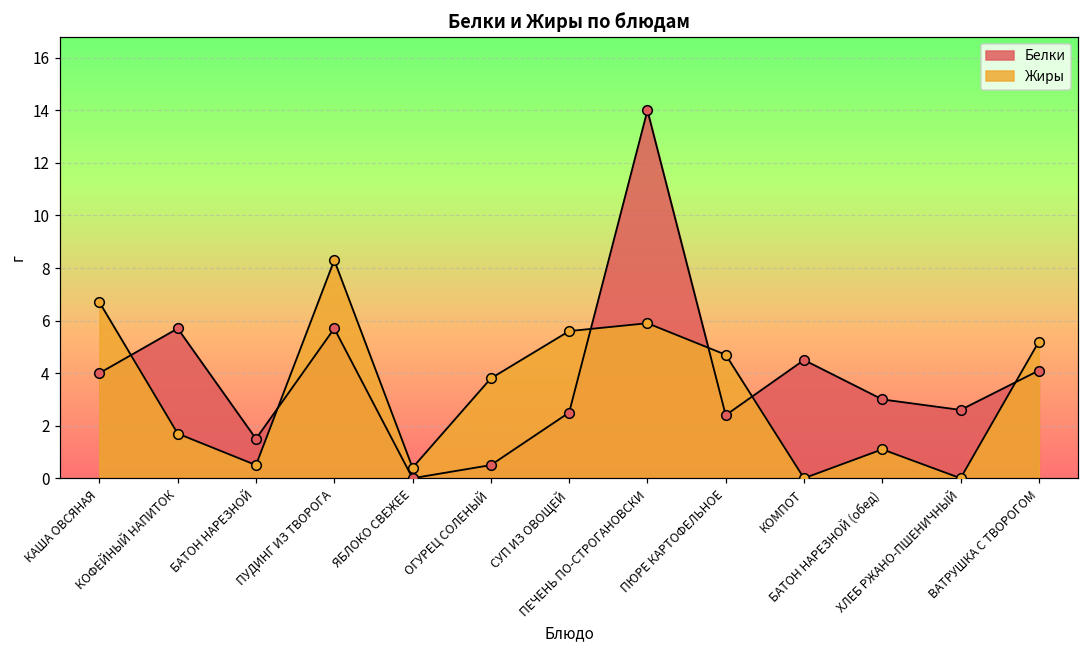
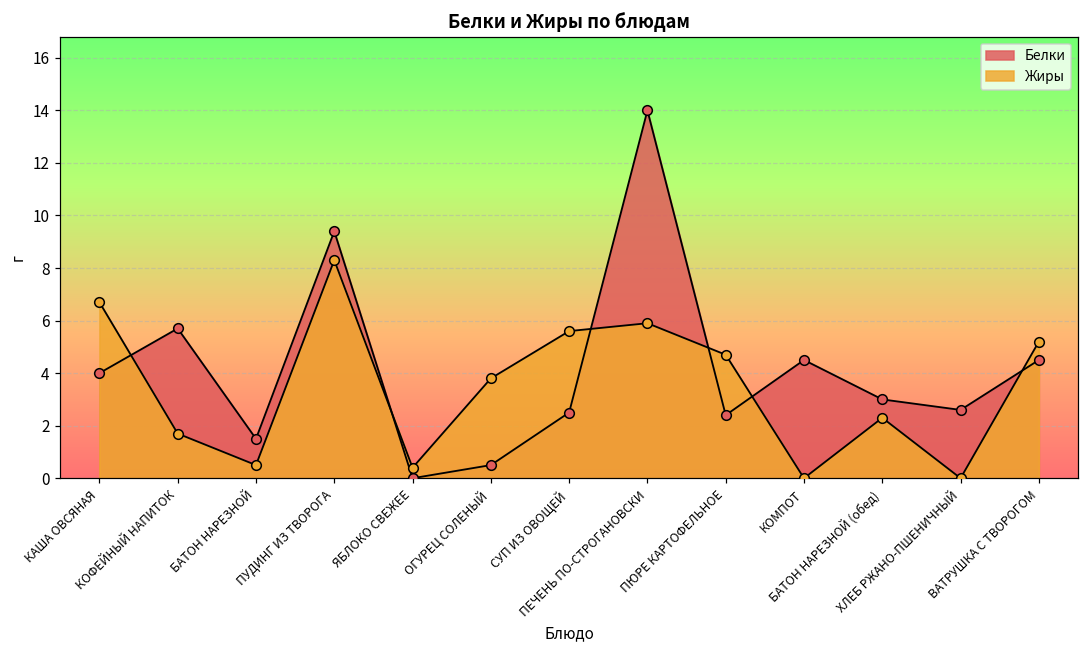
Белки, ПУДИНГ ИЗ ТВОРОГА: 5.7 -> 9.4
Жиры, БАТОН НАРЕЗНОЙ (обед): 1.1 -> 2.3
Белки, ВАТРУШКА С ТВОРОГОМ: 4.1 -> 4.5
